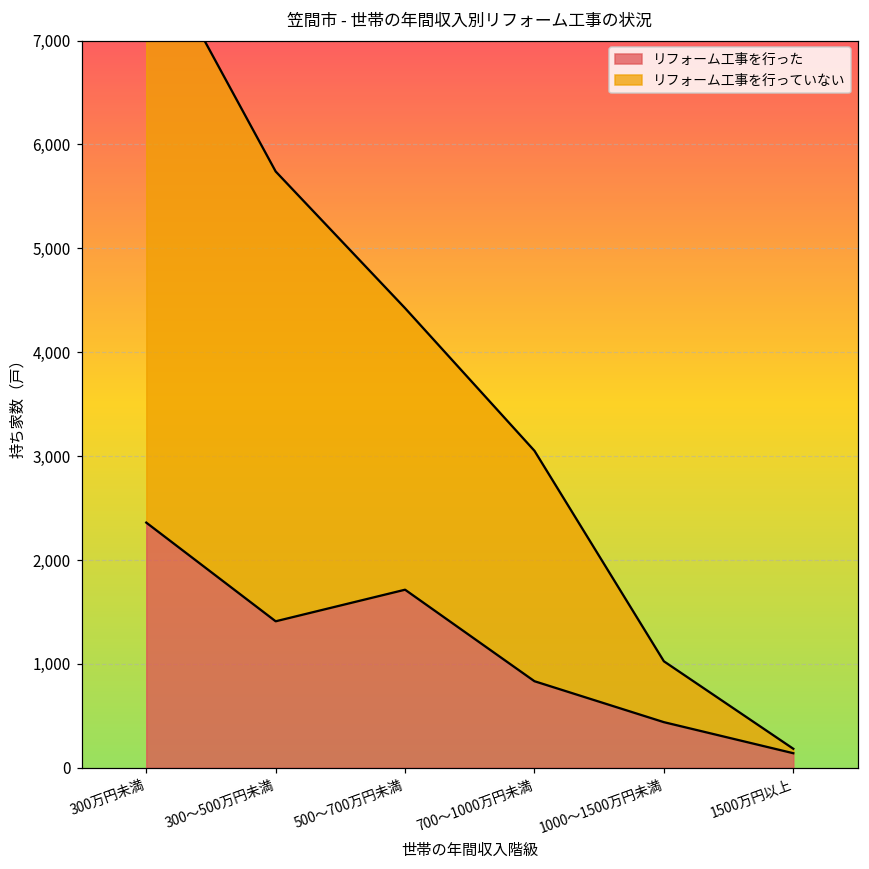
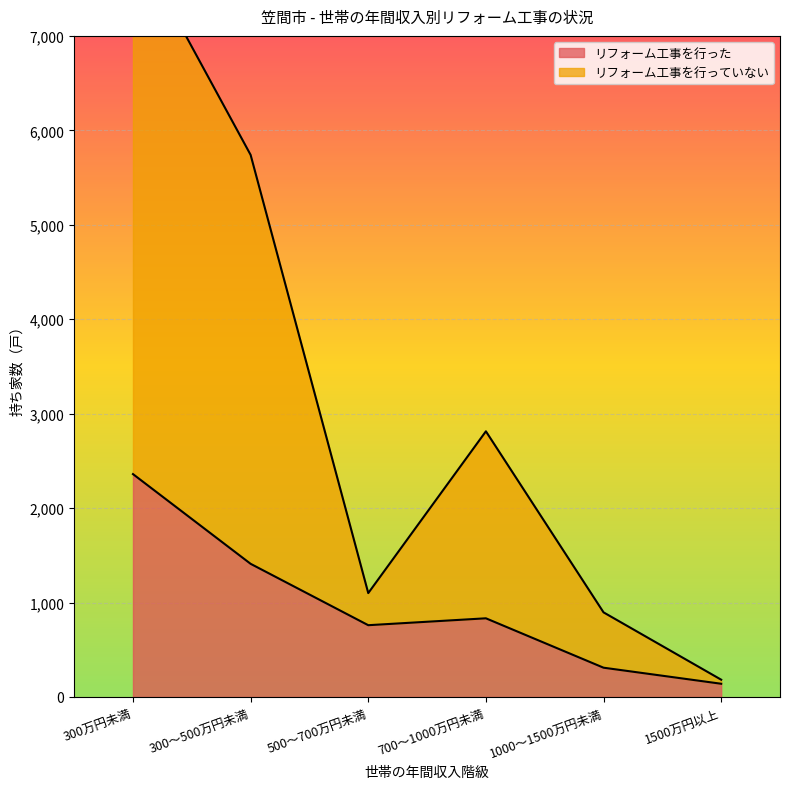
リフォーム工事を行った, 500～700万円未満: 1,700 -> 800
リフォーム工事を行っていない, 500～700万円未満: 2,700 -> 300
リフォーム工事を行っていない, 700～1000万円未満: 2,200 -> 2,000
リフォーム工事を行った, 1000～1500万円未満: 400 -> 300
